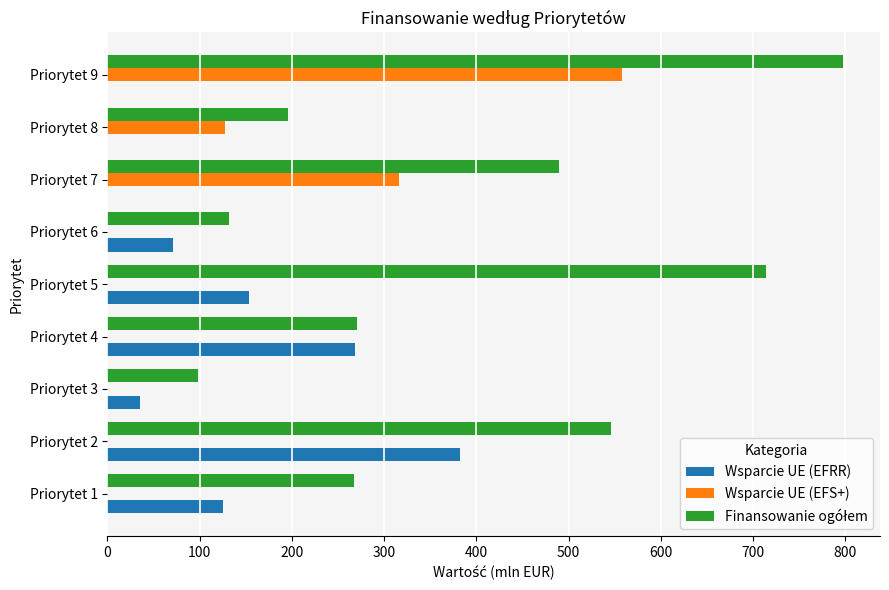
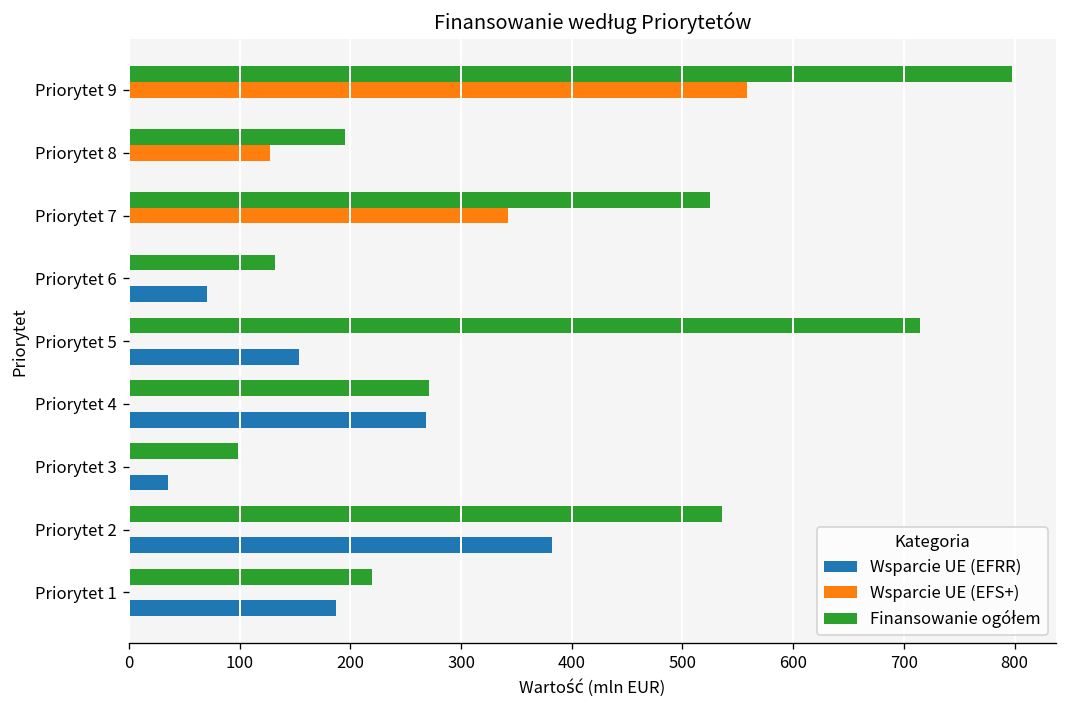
Finansowanie ogółem, Priorytet 7: 490 -> 520
Wsparcie UE (EFS+), Priorytet 7: 320 -> 340
Finansowanie ogółem, Priorytet 2: 550 -> 540
Finansowanie ogółem, Priorytet 1: 270 -> 220
Wsparcie UE (EFRR), Priorytet 1: 130 -> 190
